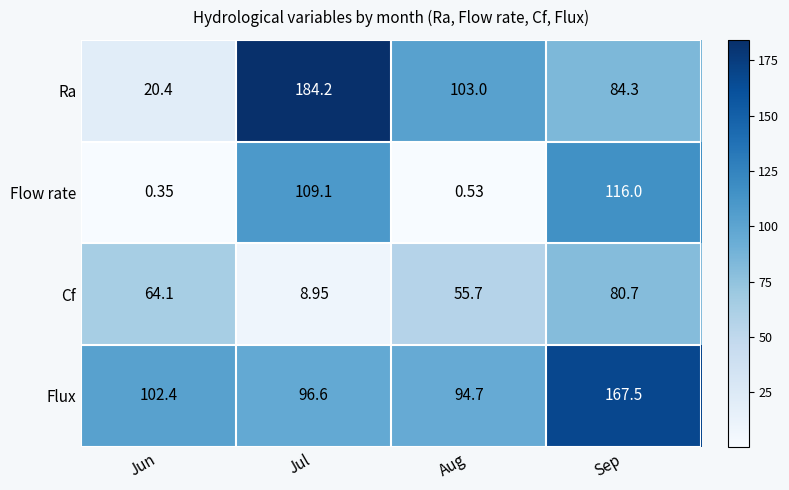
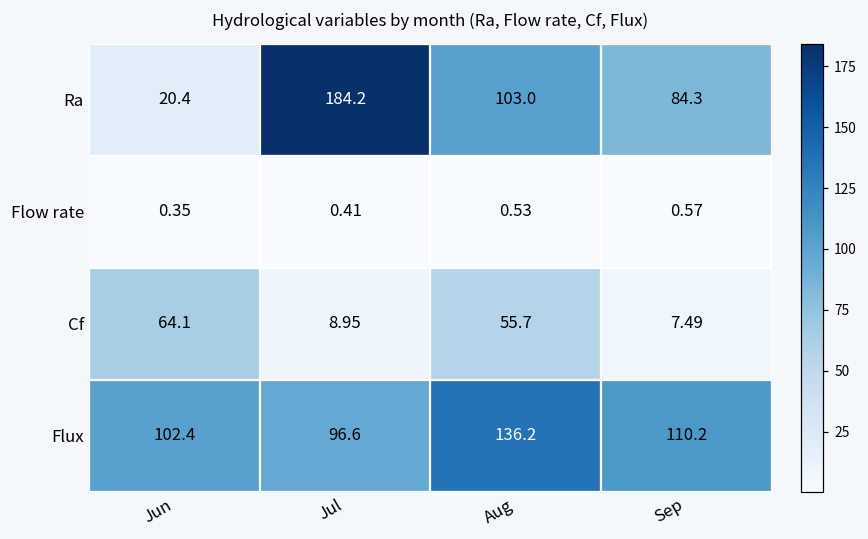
Flow rate, Jul: 109.1 -> 0.41
Flow rate, Sep: 116.0 -> 0.57
Cf, Sep: 80.7 -> 7.49
Flux, Aug: 94.7 -> 136.2
Flux, Sep: 167.5 -> 110.2
